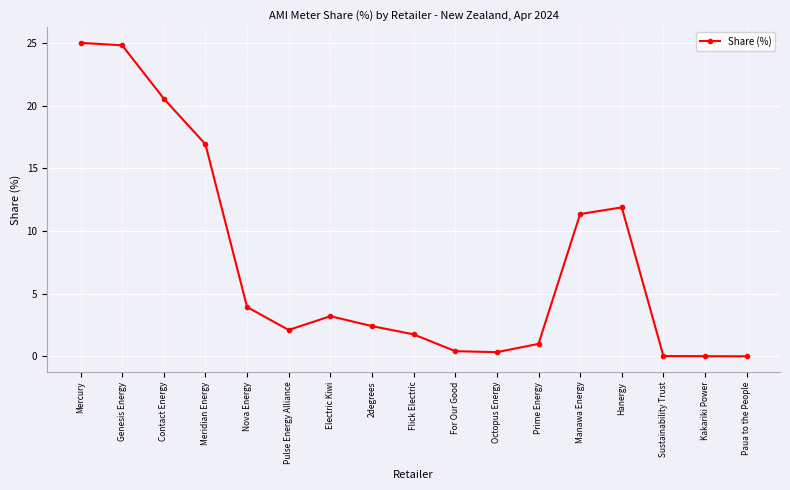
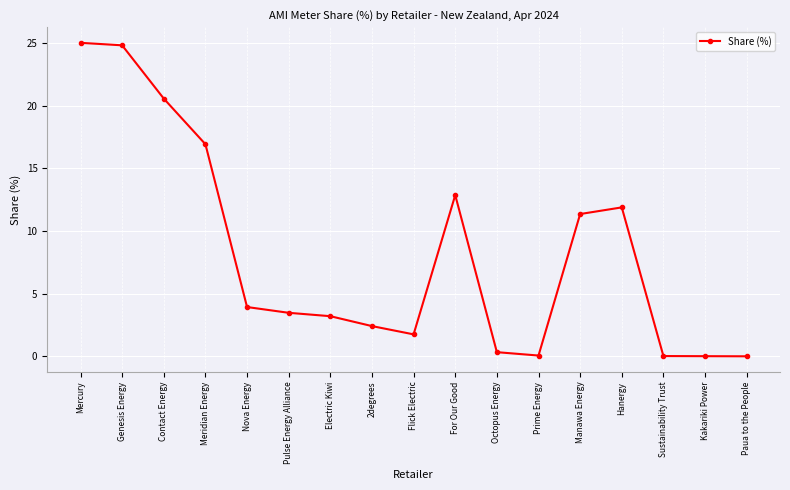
Pulse Energy Alliance: 2.1 -> 3.5
For Our Good: 0.4 -> 12.9
Prime Energy: 1.0 -> 0.1
